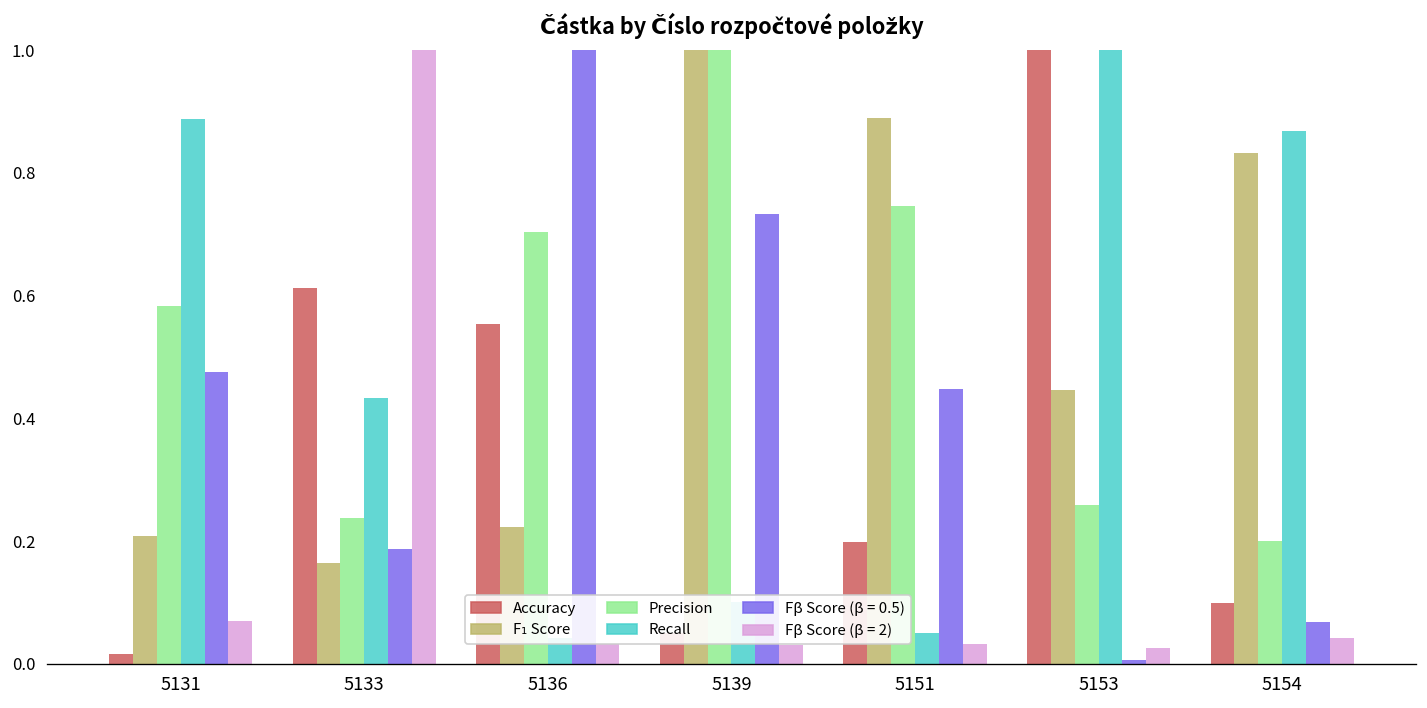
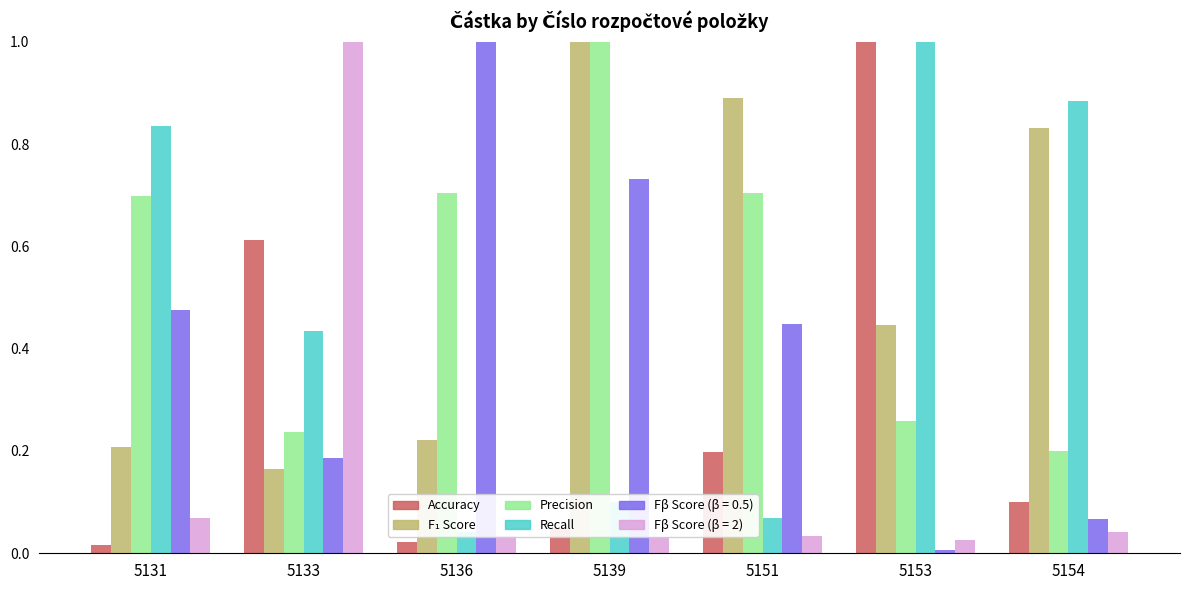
Precision, 5131: 0.58 -> 0.70
Recall, 5131: 0.89 -> 0.84
Accuracy, 5136: 0.55 -> 0.02
Precision, 5151: 0.75 -> 0.70
Recall, 5151: 0.05 -> 0.07
Recall, 5154: 0.87 -> 0.88
